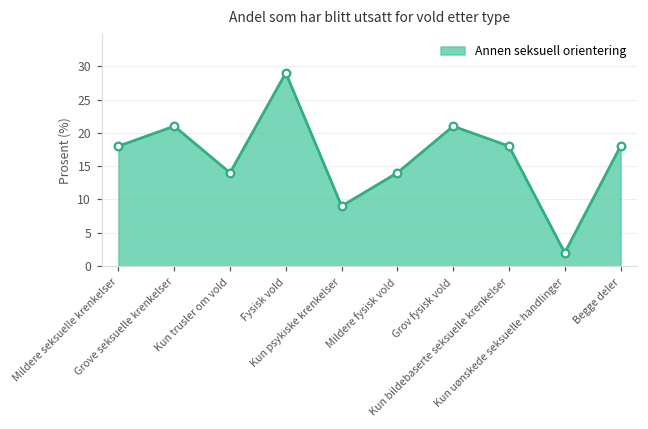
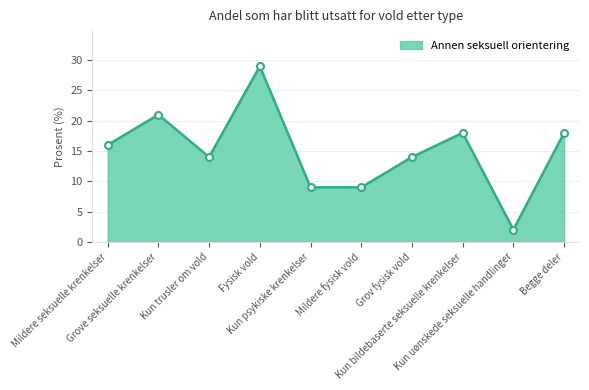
Mildere seksuelle krenkelser: 18 -> 16
Mildere fysisk vold: 14 -> 9
Grov fysisk vold: 21 -> 14
